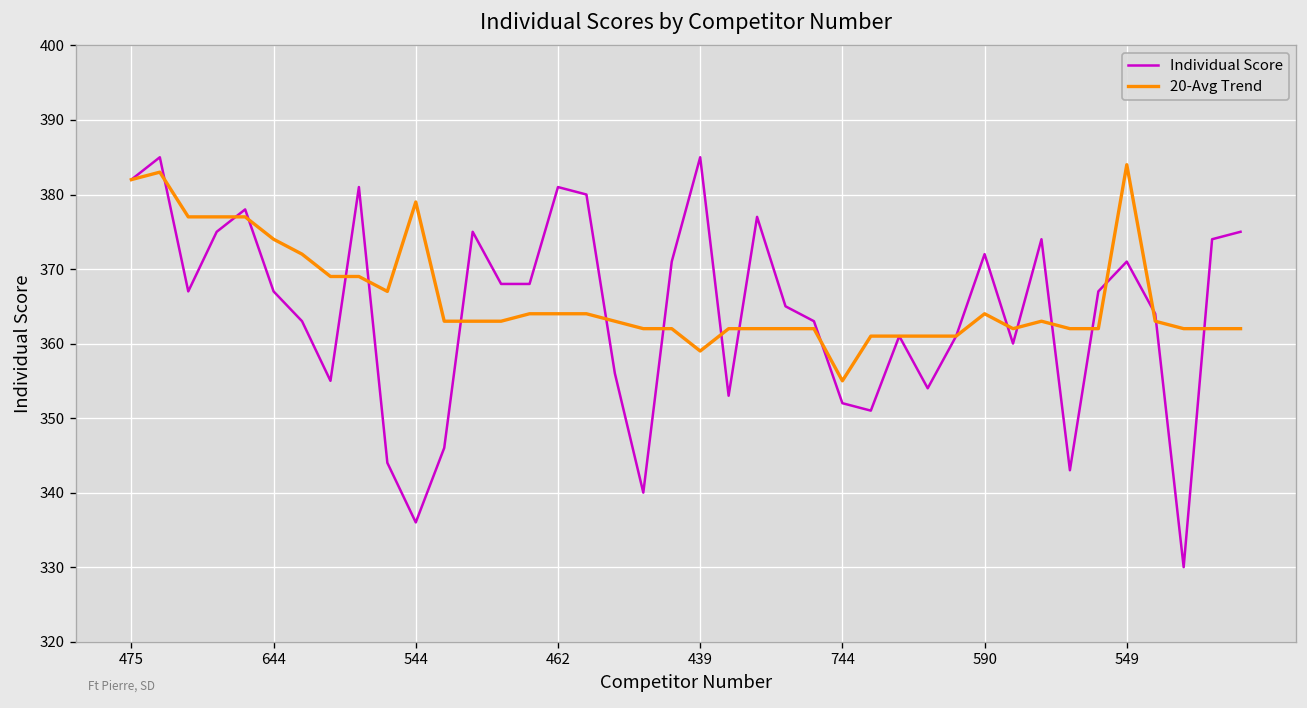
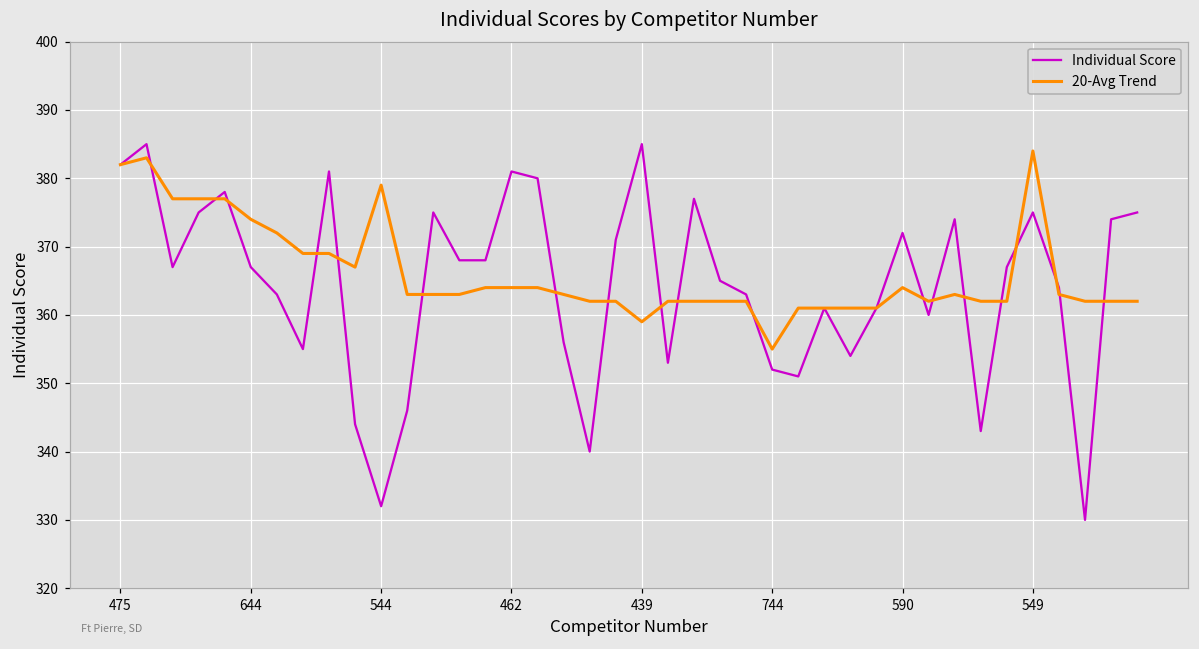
Individual Score, 544: 336 -> 332
Individual Score, 549: 371 -> 375
